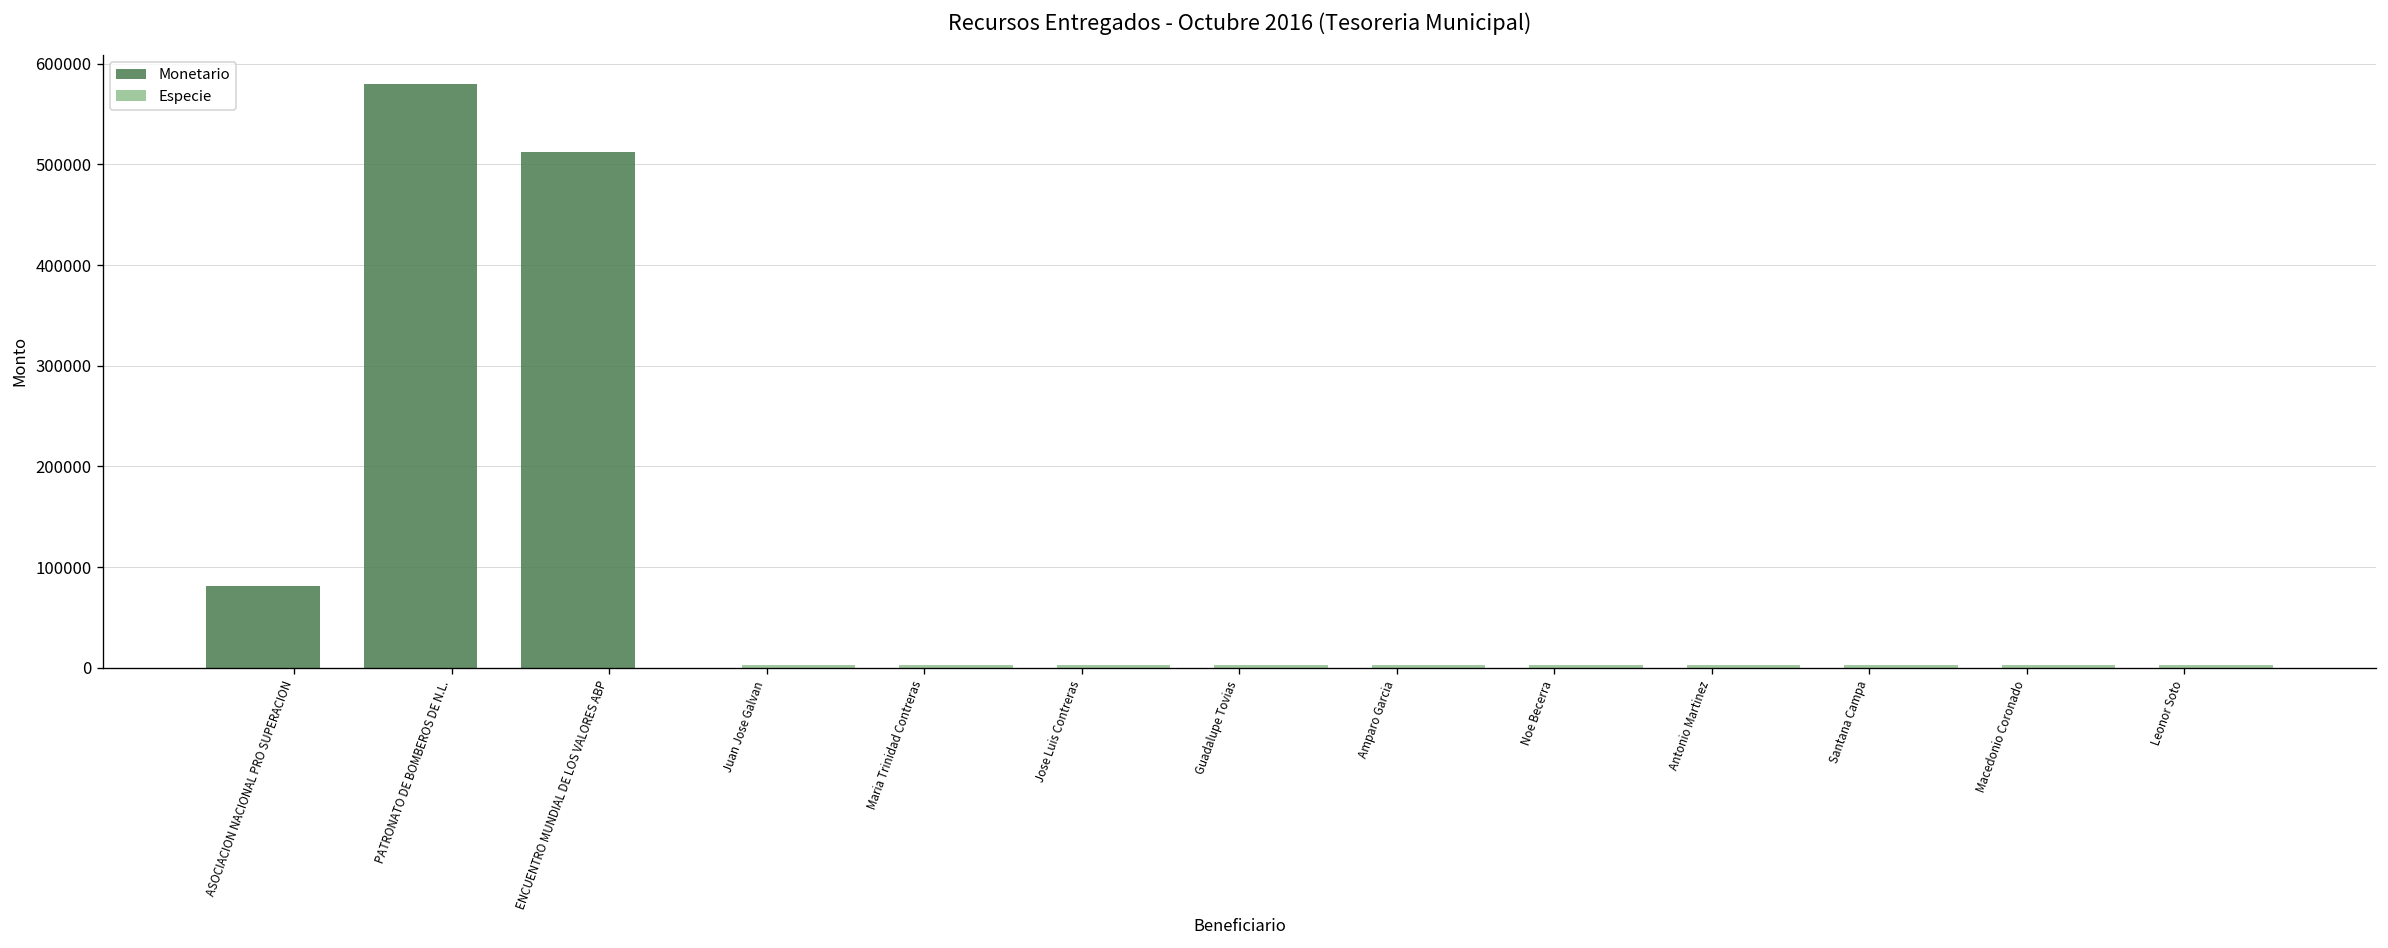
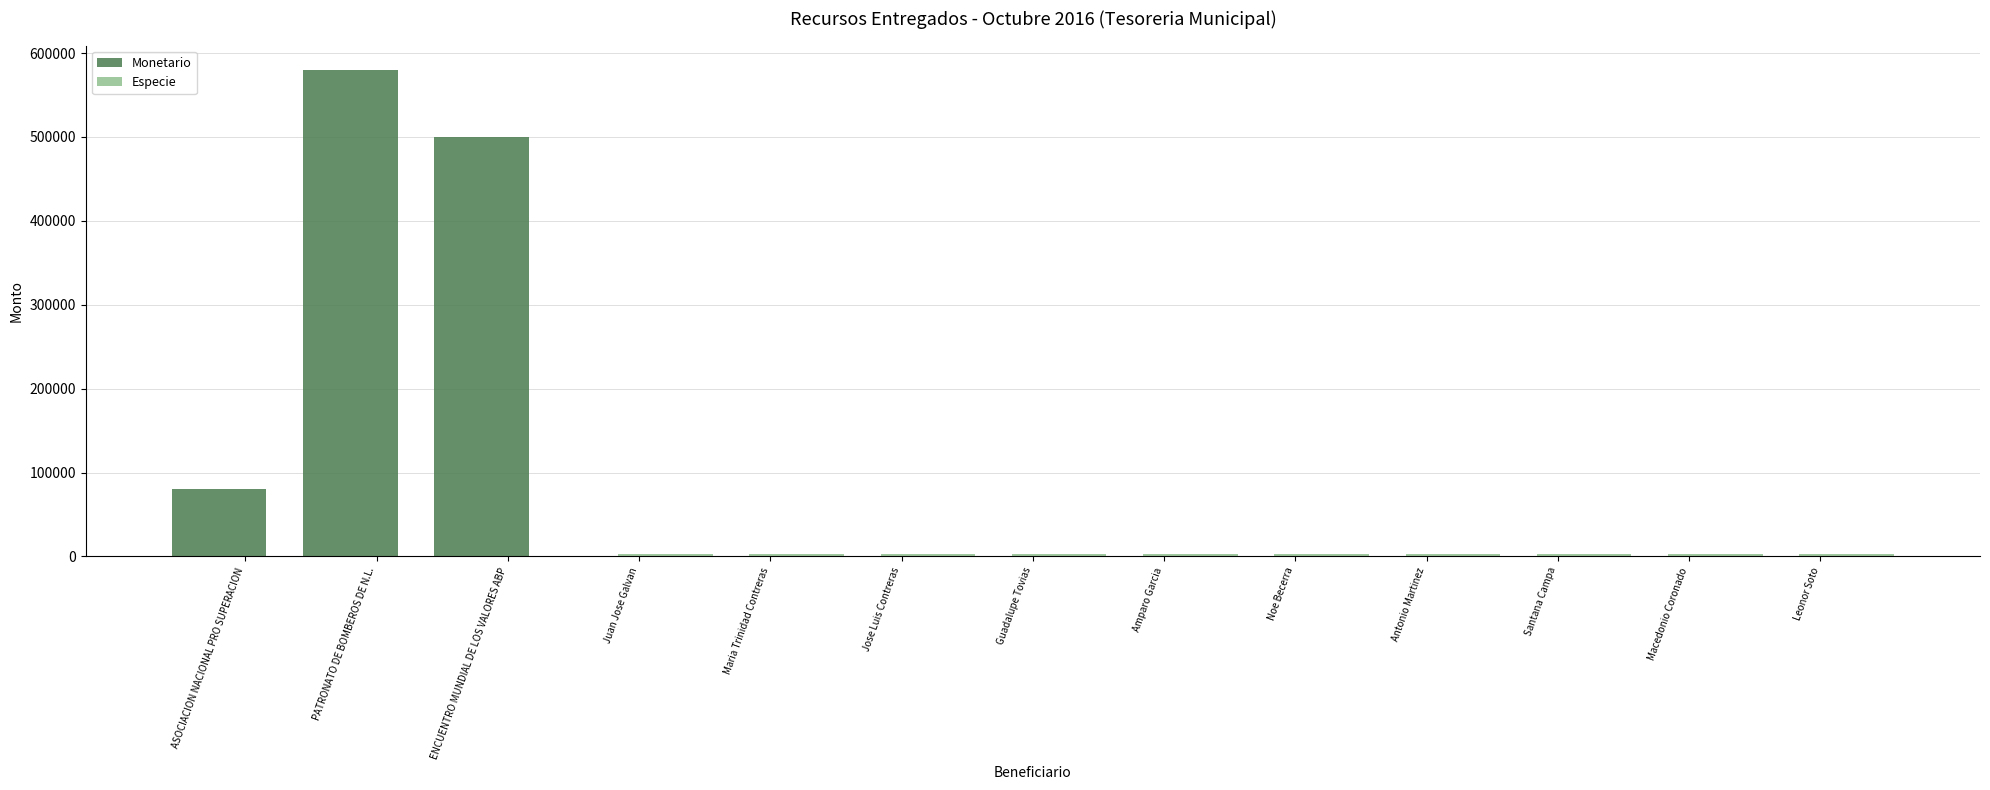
Monetario, ENCUENTRO MUNDIAL DE LOS VALORES ABP: 510000 -> 500000
